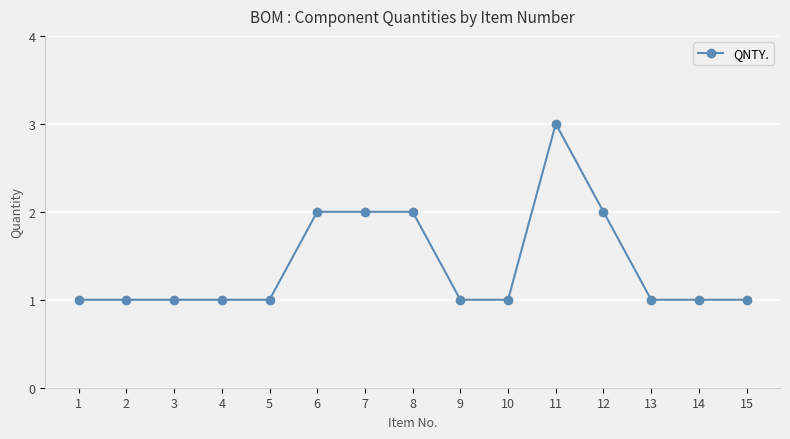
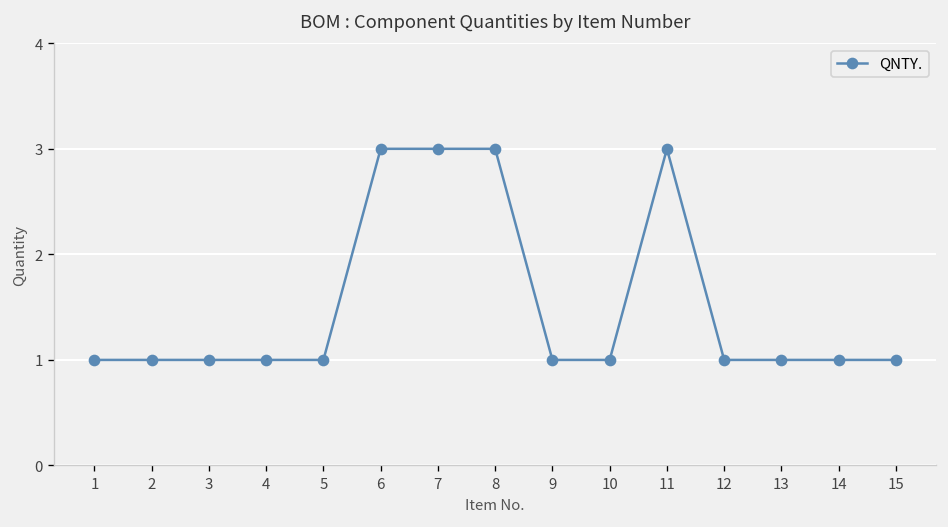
6: 2 -> 3
7: 2 -> 3
8: 2 -> 3
12: 2 -> 1
